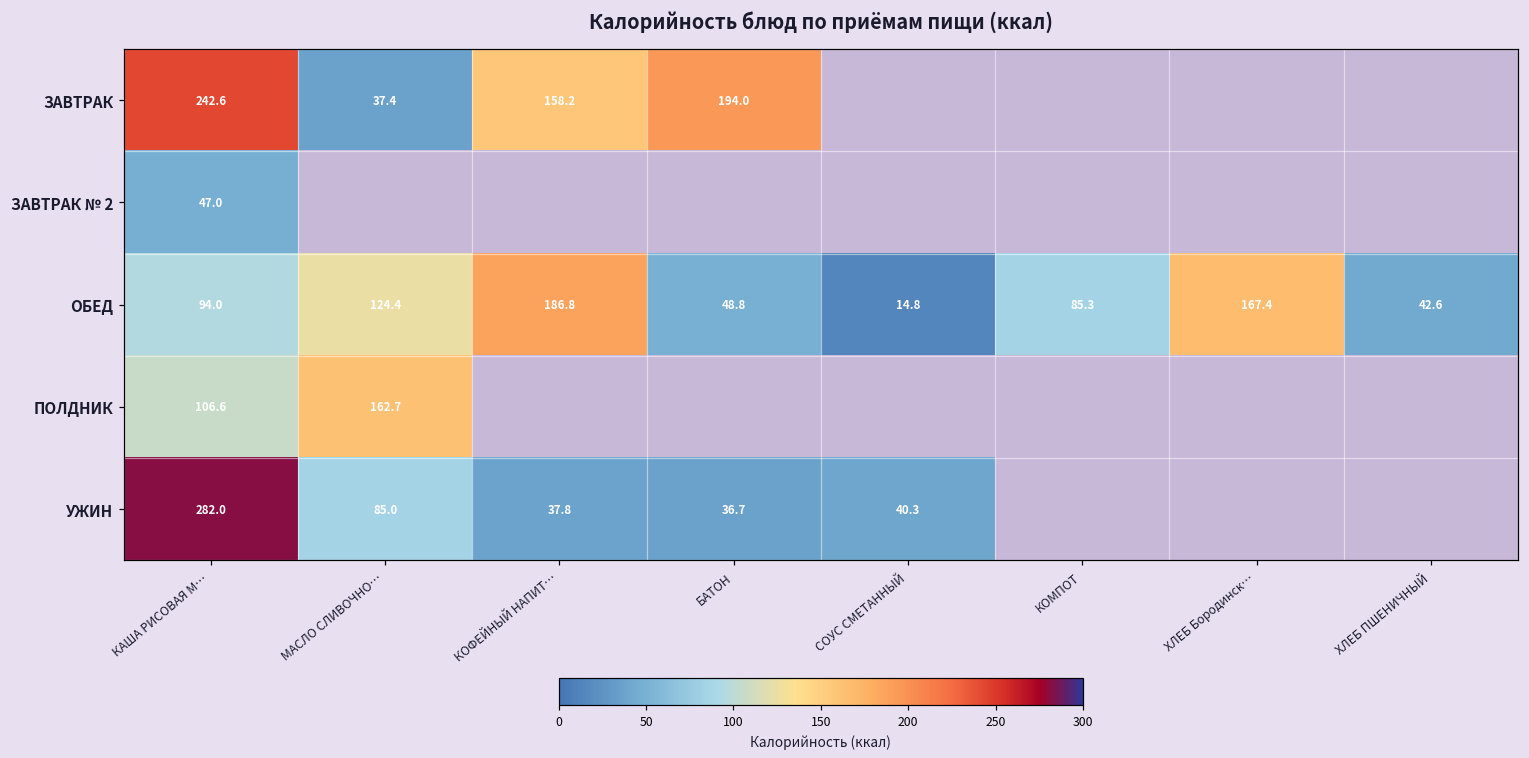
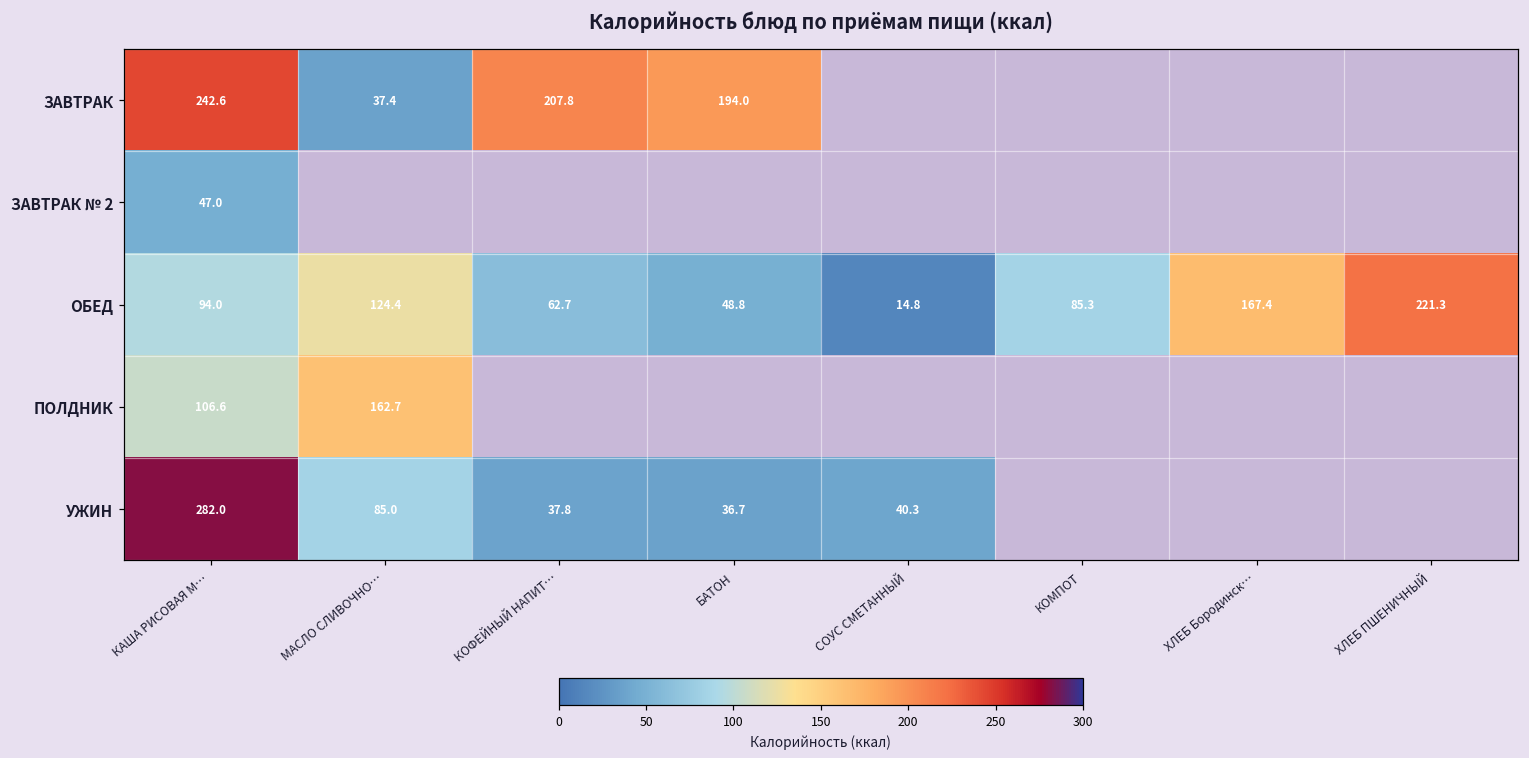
ЗАВТРАК, КОФЕЙНЫЙ НАПИТ…: 158.2 -> 207.8
ОБЕД, КОФЕЙНЫЙ НАПИТ…: 186.8 -> 62.7
ОБЕД, ХЛЕБ ПШЕНИЧНЫЙ: 42.6 -> 221.3
